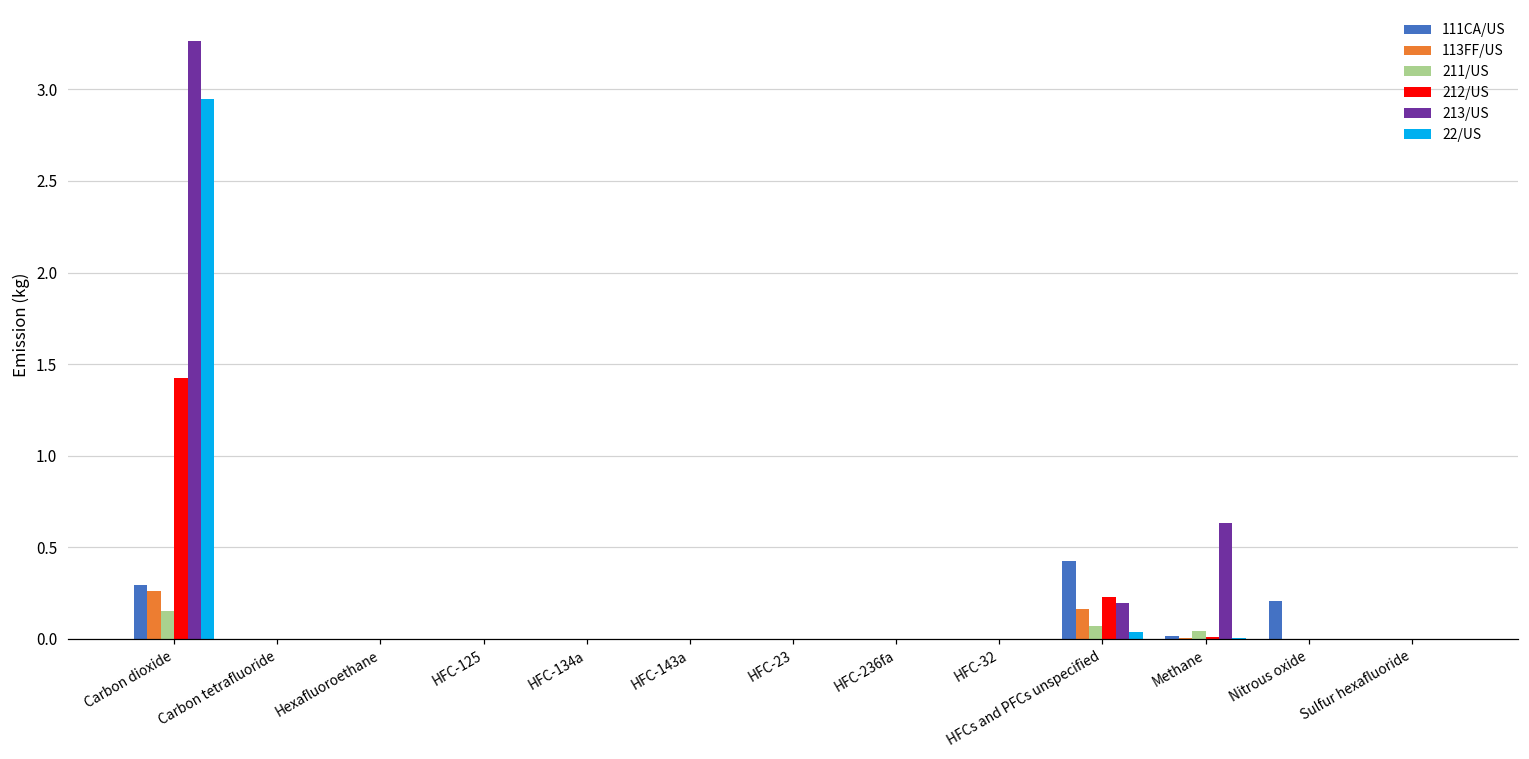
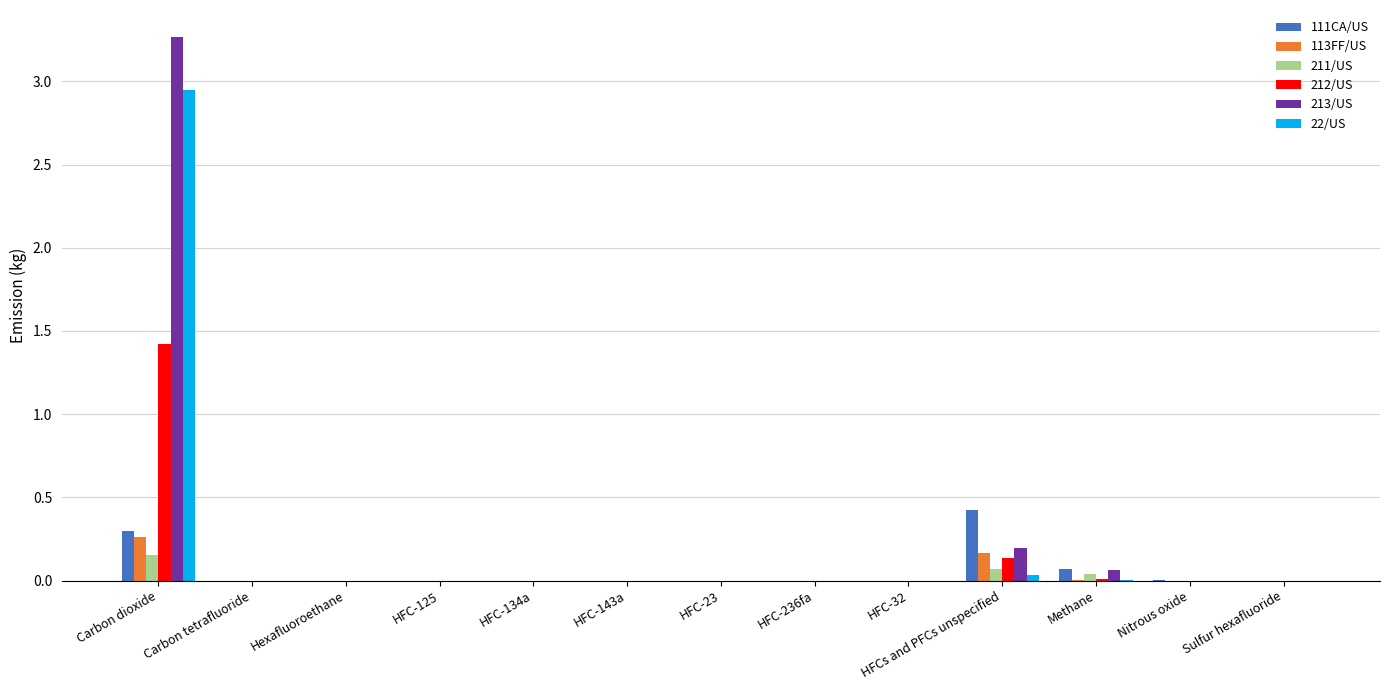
212/US, HFCs and PFCs unspecified: 0.23 -> 0.14
111CA/US, Methane: 0.01 -> 0.07
213/US, Methane: 0.63 -> 0.07
111CA/US, Nitrous oxide: 0.21 -> 0.00
